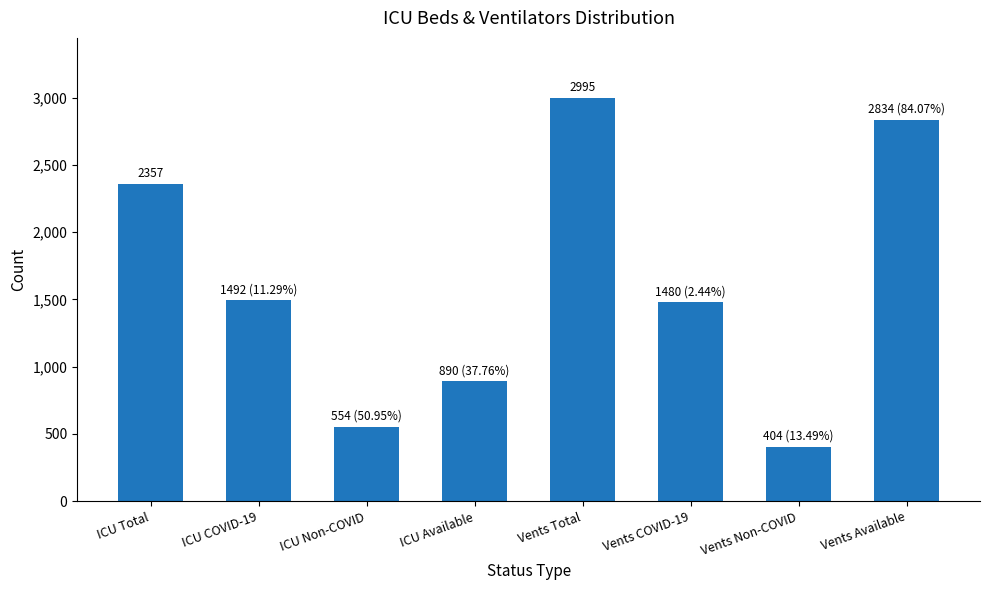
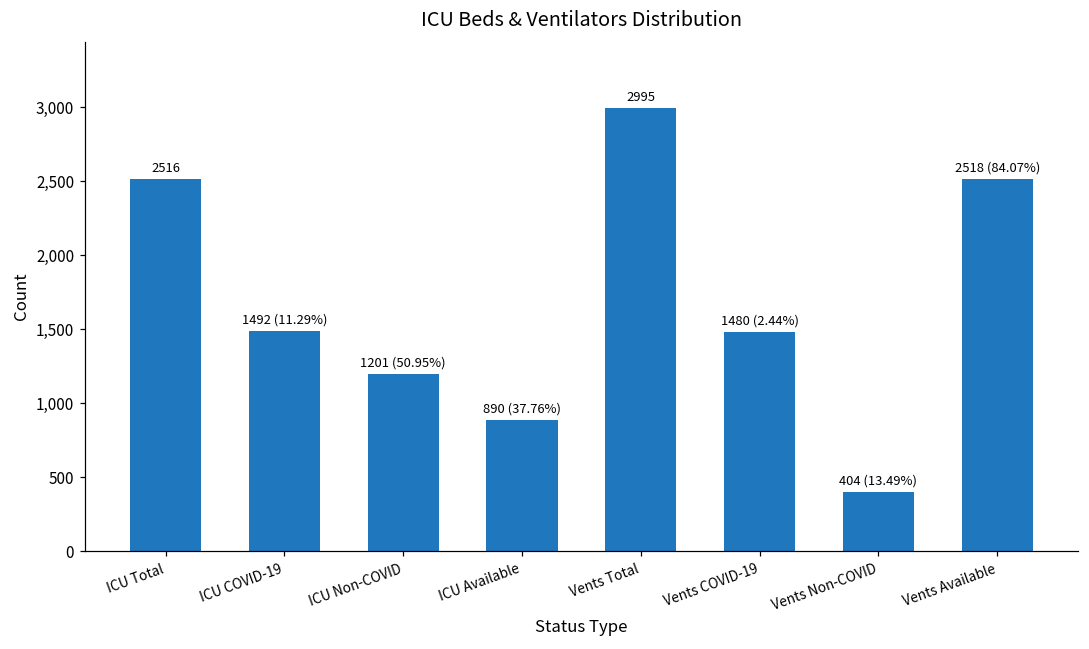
ICU Total: 2357 -> 2516
ICU Non-COVID: 554 -> 1201
Vents Available: 2834 -> 2518
